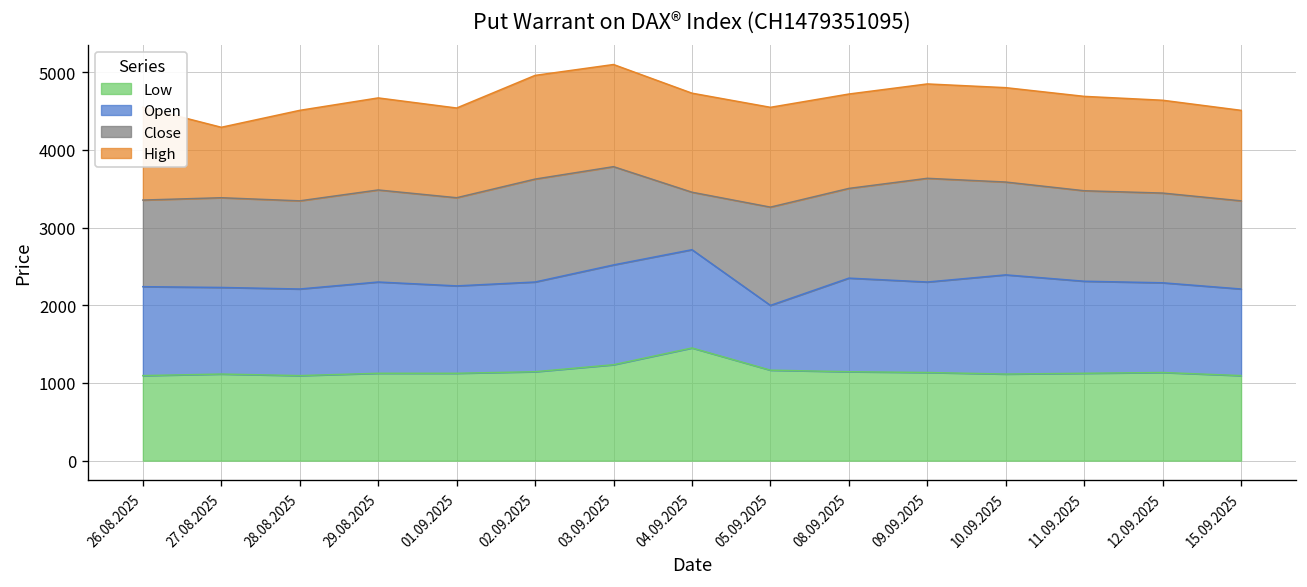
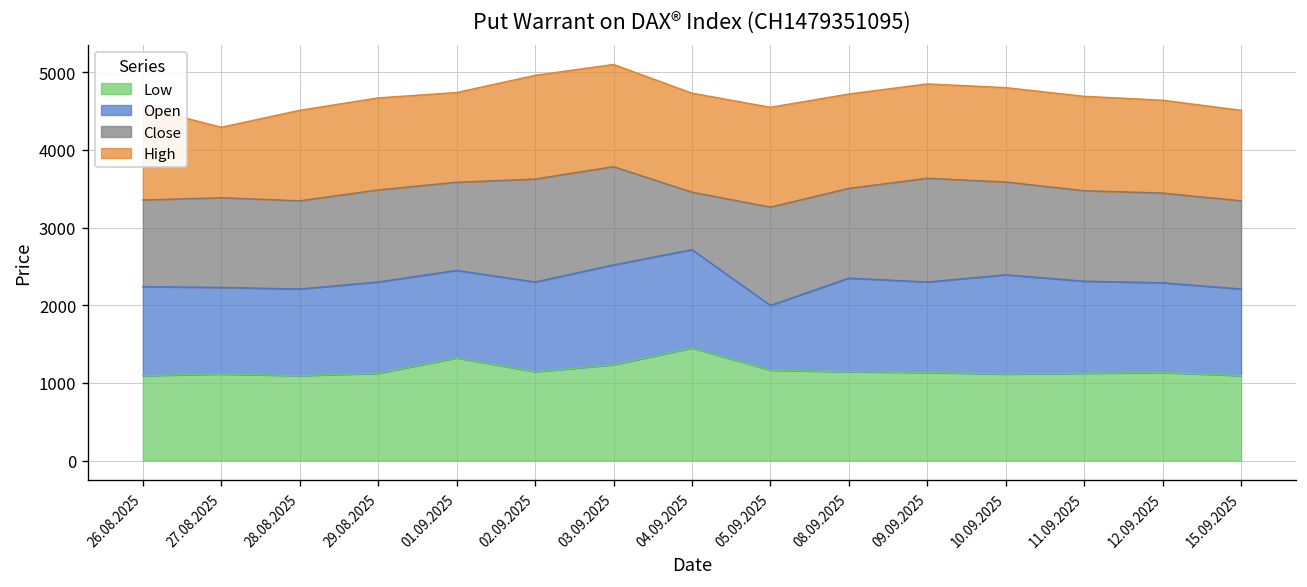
Low, 01.09.2025: 1100 -> 1300
